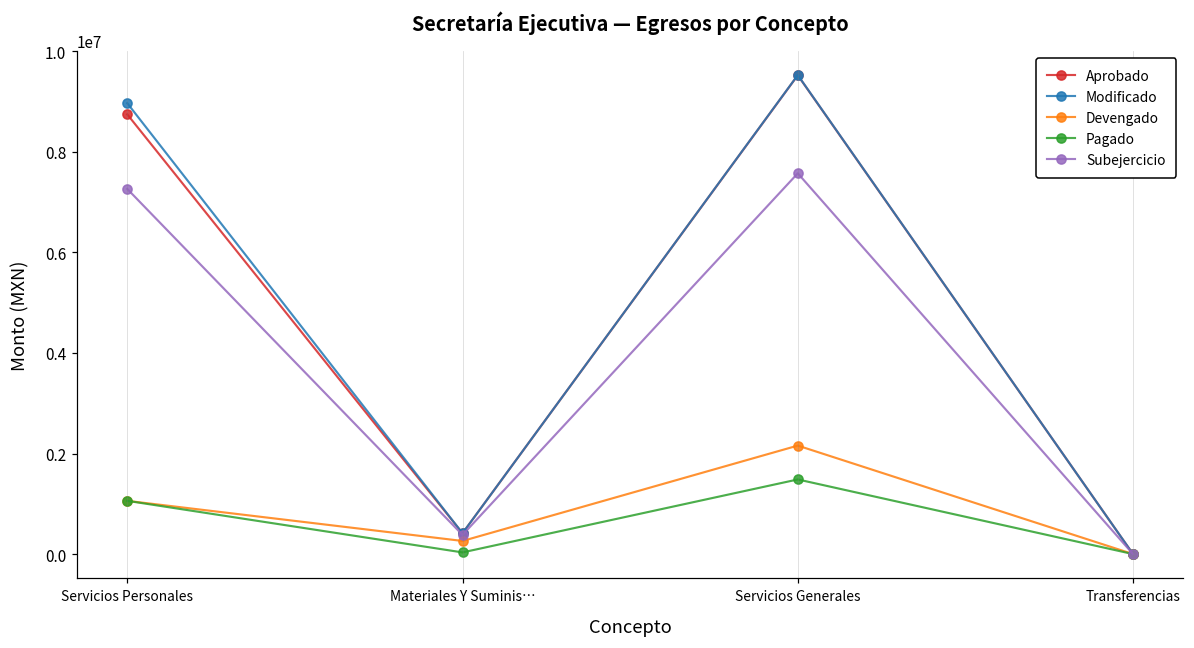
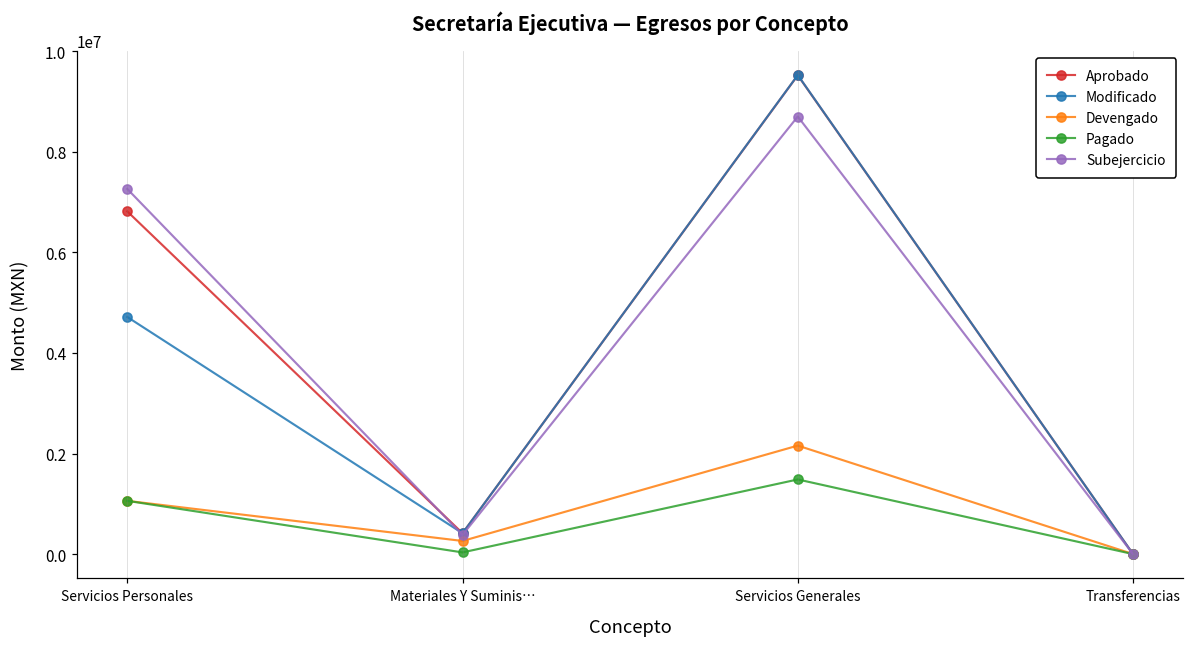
Aprobado, Servicios Personales: 8700000 -> 6800000
Modificado, Servicios Personales: 9000000 -> 4700000
Subejercicio, Servicios Generales: 7600000 -> 8700000
